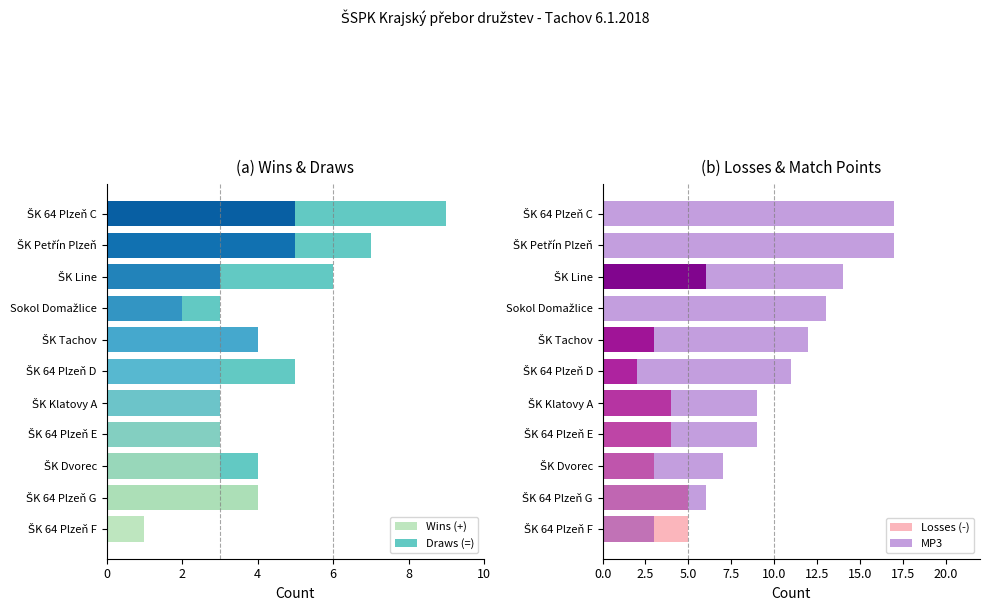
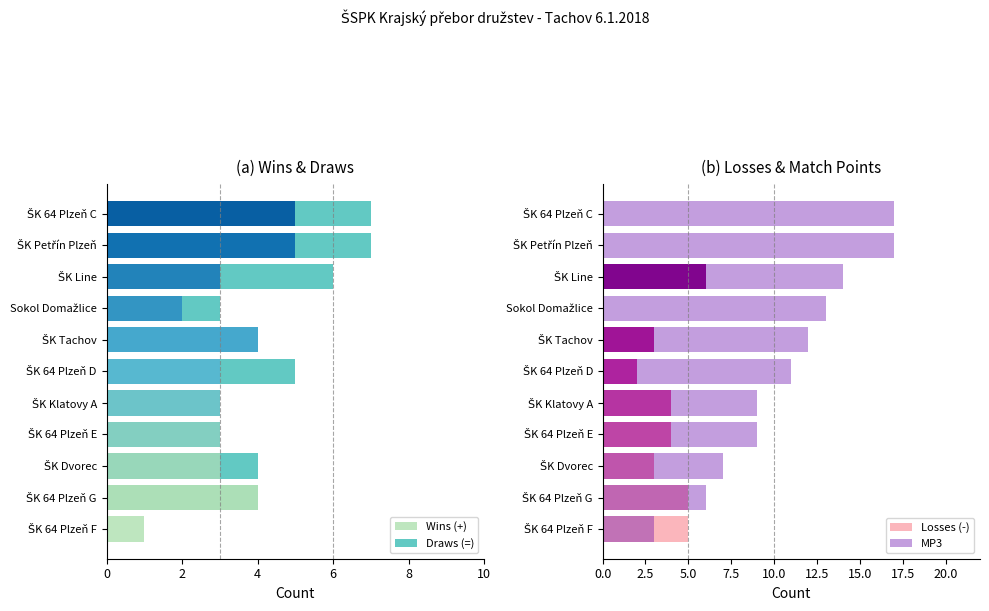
(a) Wins & Draws, Draws (=), ŠK 64 Plzeň C: 4 -> 2
